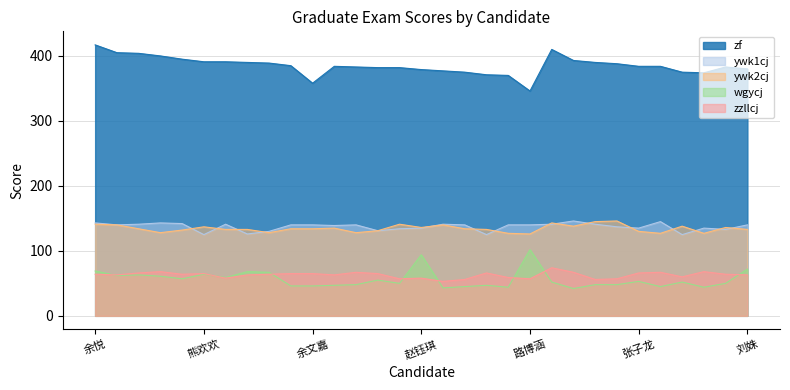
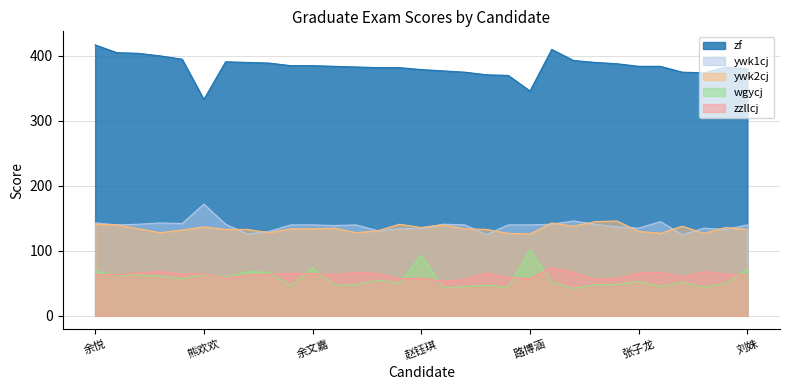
zf, 熊欢欢: 390 -> 330
ywk1cj, 熊欢欢: 130 -> 170
zf, 余文嘉: 360 -> 390
wgycj, 余文嘉: 50 -> 70
